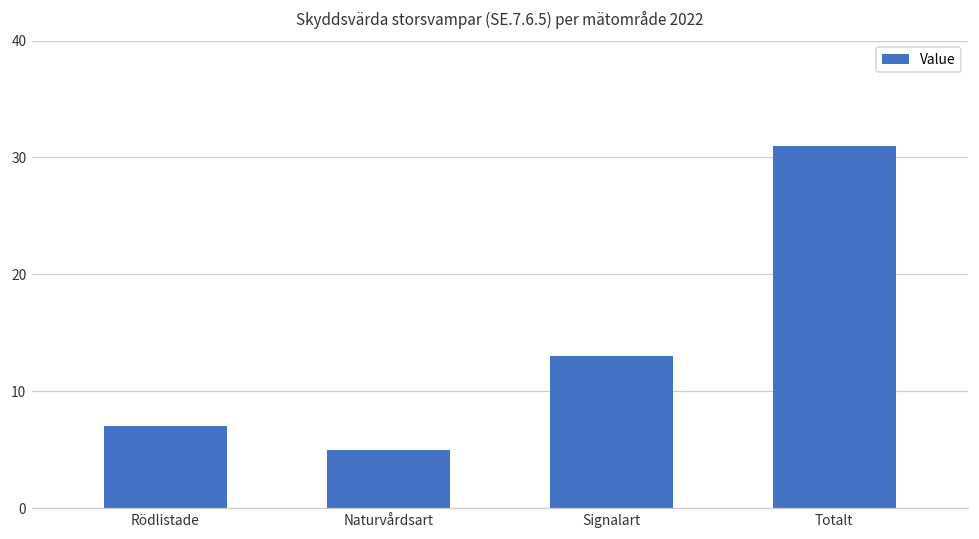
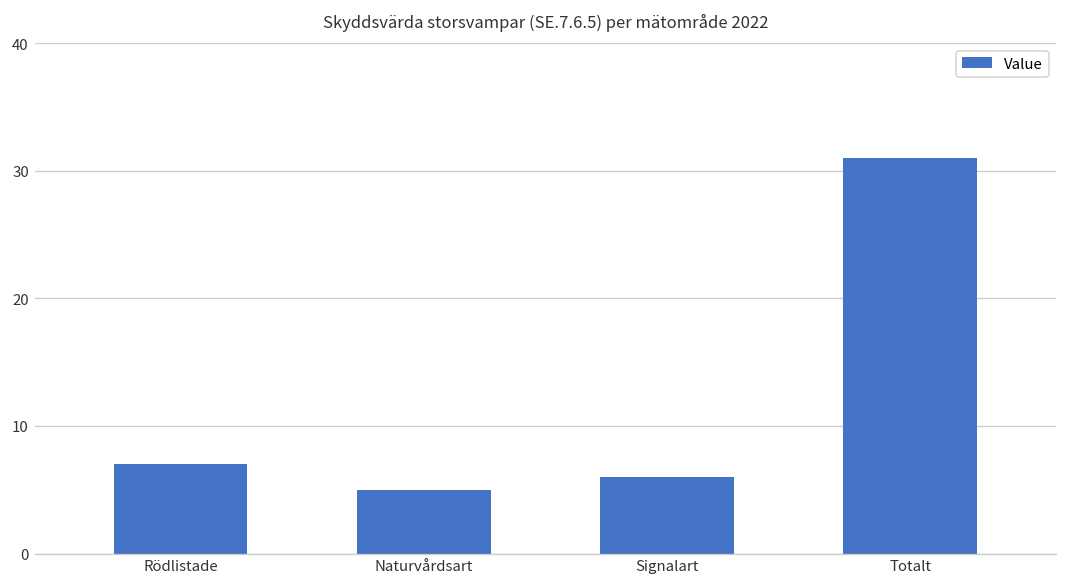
Signalart: 13 -> 6
